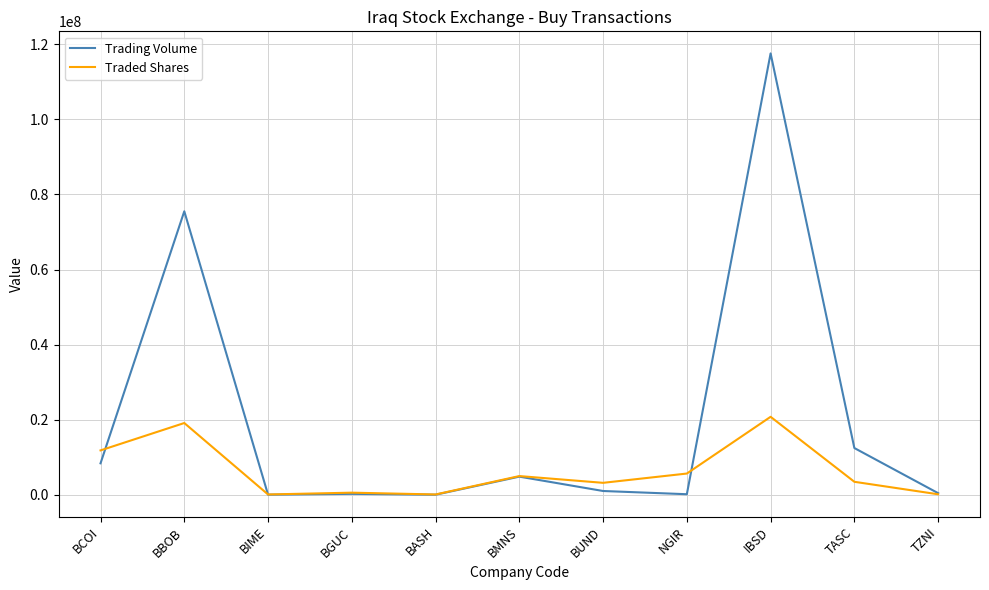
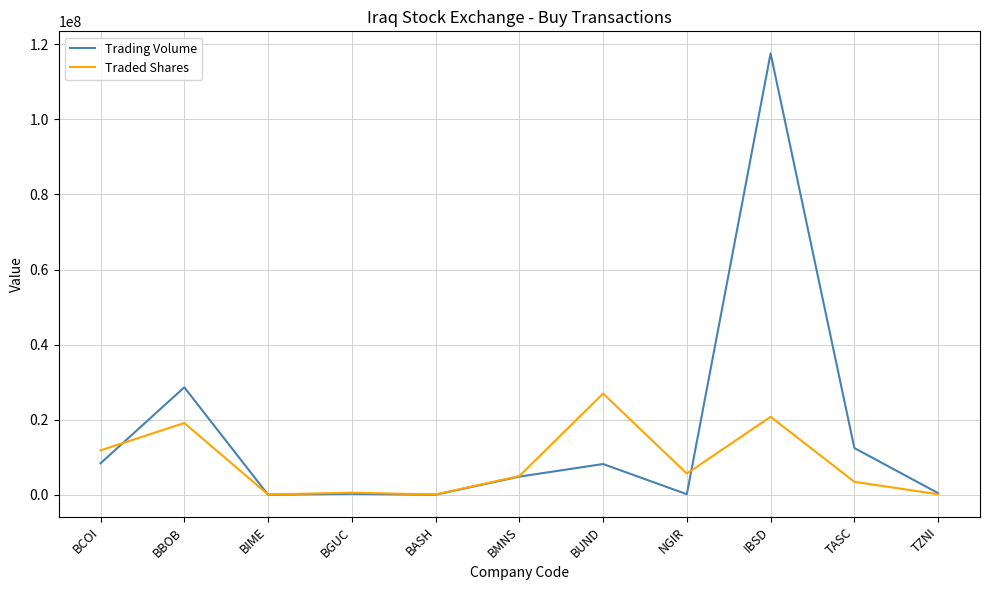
Trading Volume, BBOB: 76000000 -> 29000000
Trading Volume, BUND: 1000000 -> 8000000
Traded Shares, BUND: 3000000 -> 27000000
